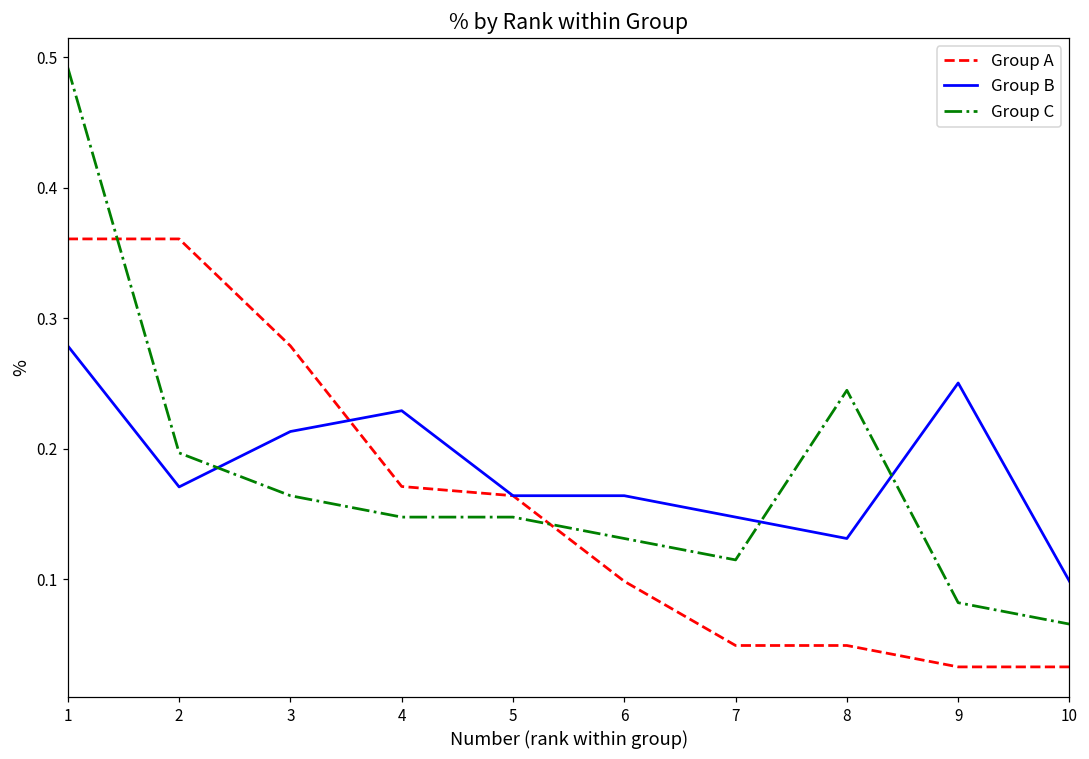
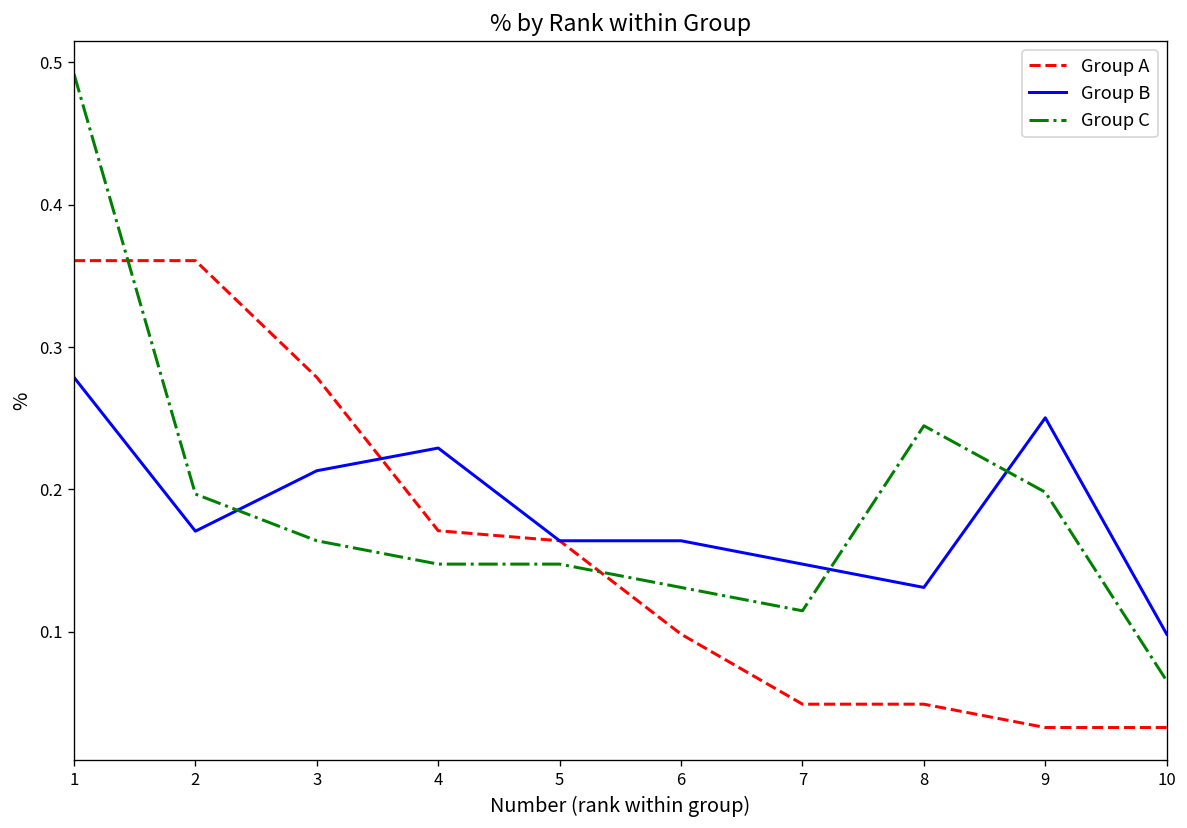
Group C, 9: 0.082 -> 0.198
